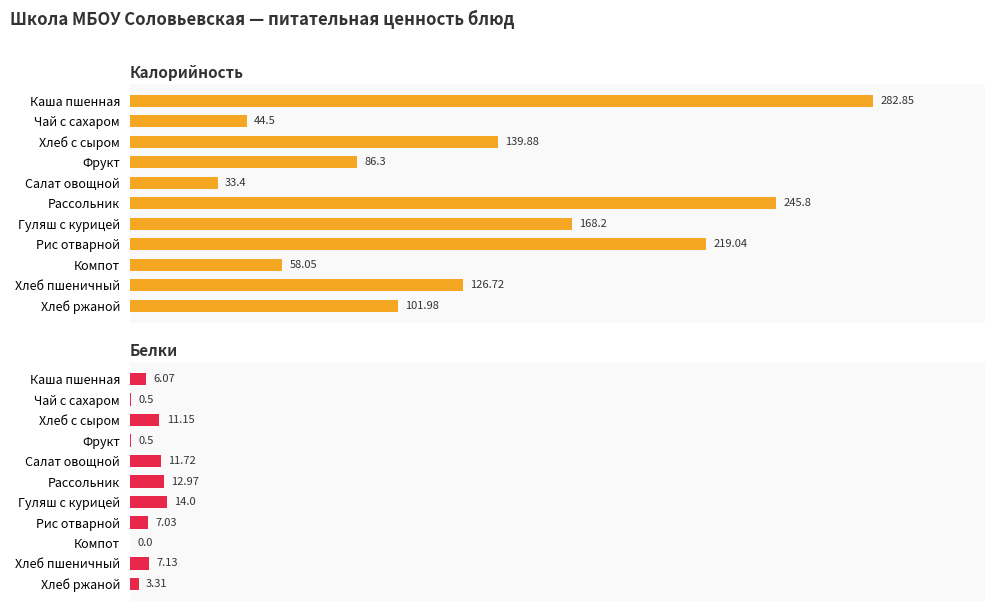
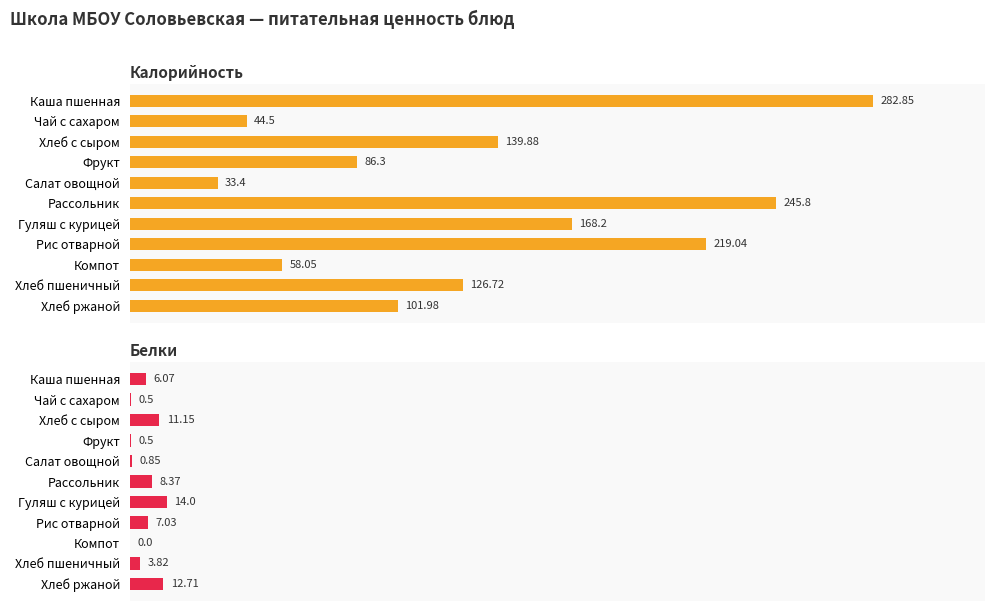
Белки, Салат овощной: 11.72 -> 0.85
Белки, Рассольник: 12.97 -> 8.37
Белки, Хлеб пшеничный: 7.13 -> 3.82
Белки, Хлеб ржаной: 3.31 -> 12.71
